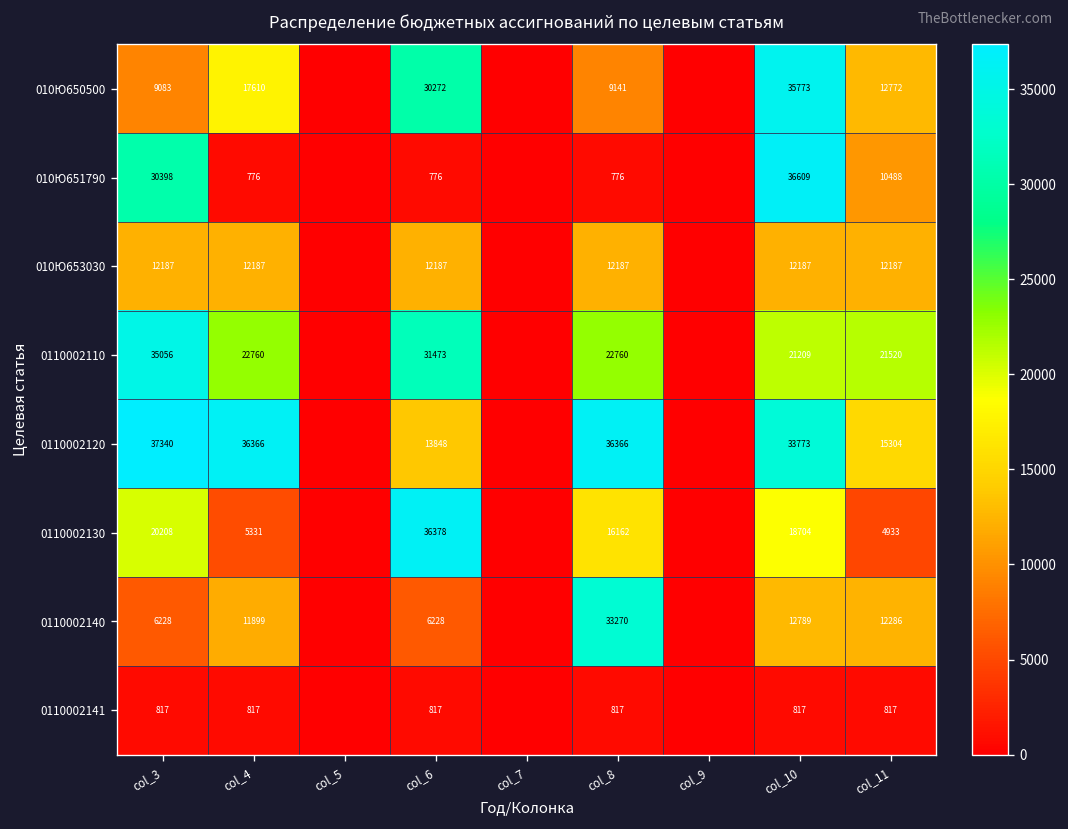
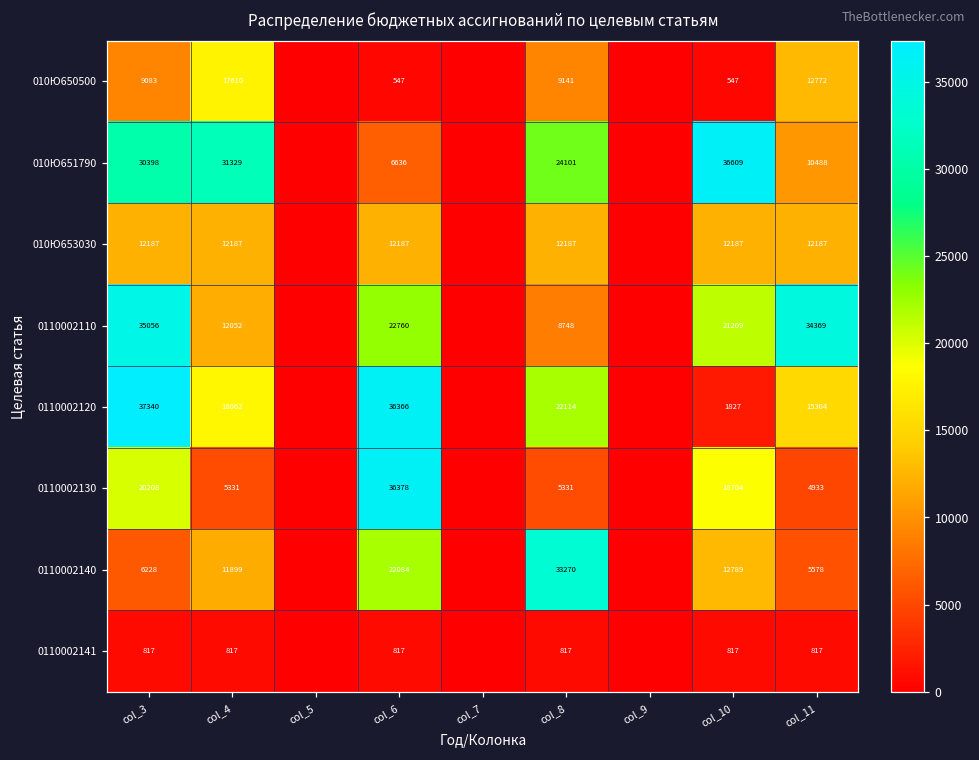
010Ю650500, col_6: 30272 -> 547
010Ю650500, col_10: 35773 -> 547
010Ю651790, col_4: 776 -> 31329
010Ю651790, col_6: 776 -> 6636
010Ю651790, col_8: 776 -> 24101
0110002110, col_4: 22760 -> 12052
0110002110, col_6: 31473 -> 22760
0110002110, col_8: 22760 -> 8748
0110002110, col_11: 21520 -> 34369
0110002120, col_4: 36366 -> 18062
0110002120, col_6: 13848 -> 36366
0110002120, col_8: 36366 -> 22114
0110002120, col_10: 33773 -> 1827
0110002130, col_8: 16162 -> 5331
0110002140, col_6: 6228 -> 22084
0110002140, col_11: 12286 -> 5578
